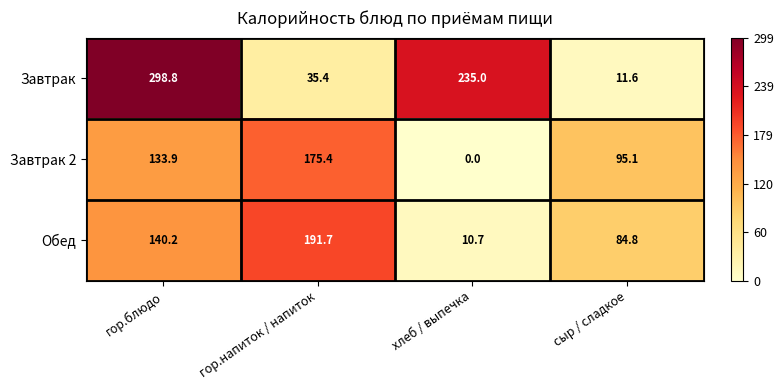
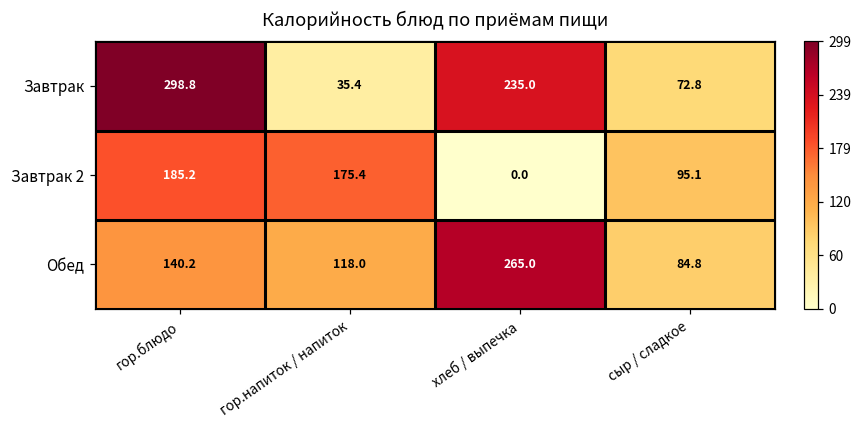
Завтрак, сыр / сладкое: 11.6 -> 72.8
Завтрак 2, гор.блюдо: 133.9 -> 185.2
Обед, гор.напиток / напиток: 191.7 -> 118.0
Обед, хлеб / выпечка: 10.7 -> 265.0
